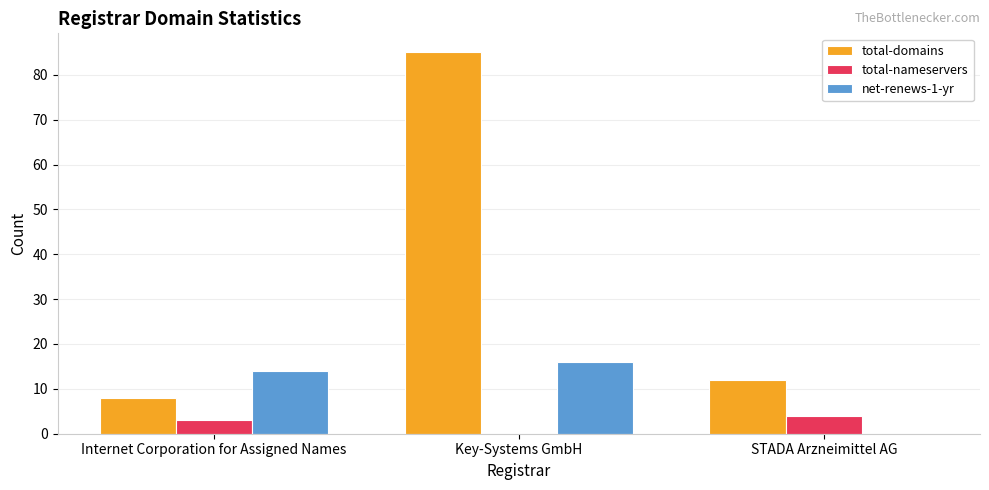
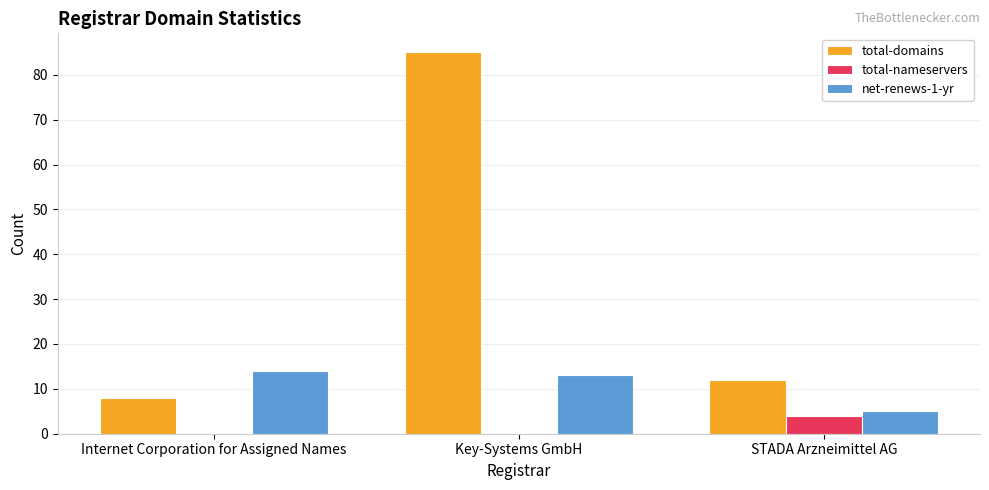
total-nameservers, Internet Corporation for Assigned Names: 3 -> 0
net-renews-1-yr, Key-Systems GmbH: 16 -> 13
net-renews-1-yr, STADA Arzneimittel AG: 0 -> 5
